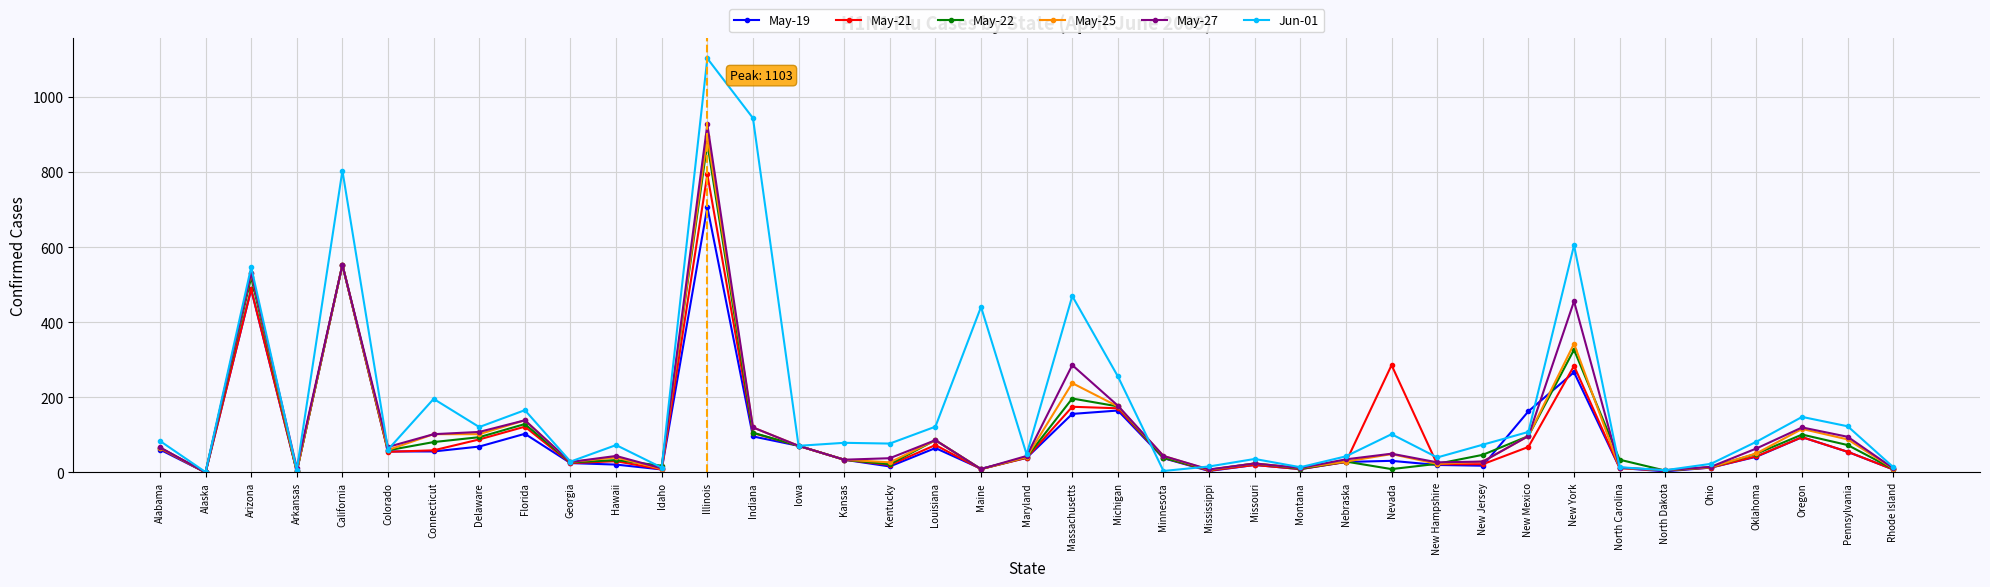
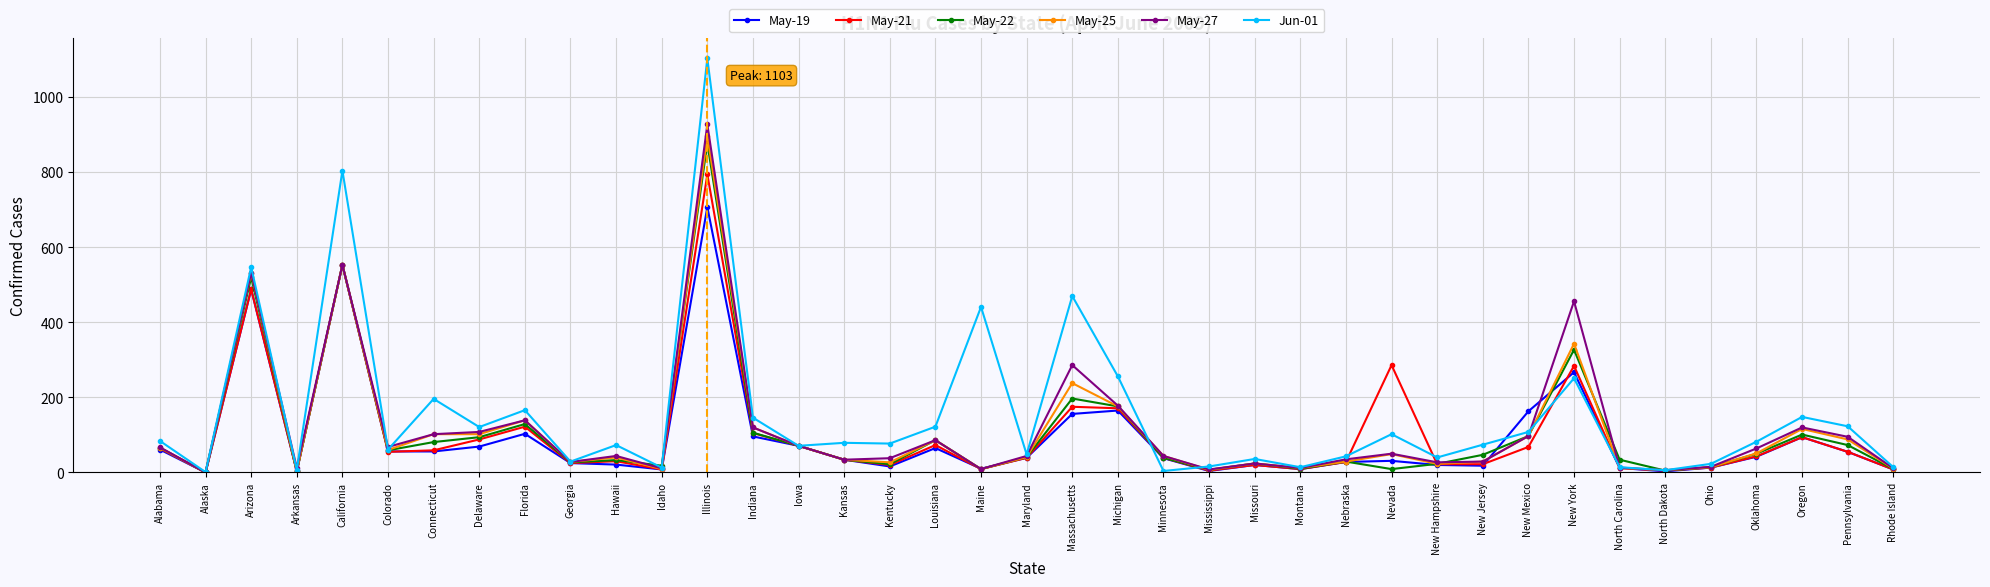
Jun-01, Indiana: 940 -> 150
Jun-01, New York: 610 -> 250
